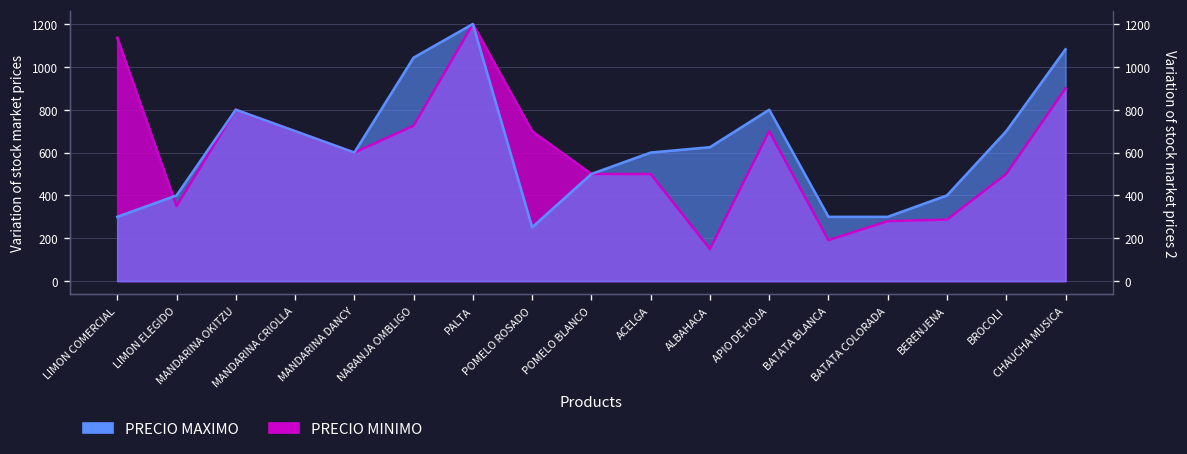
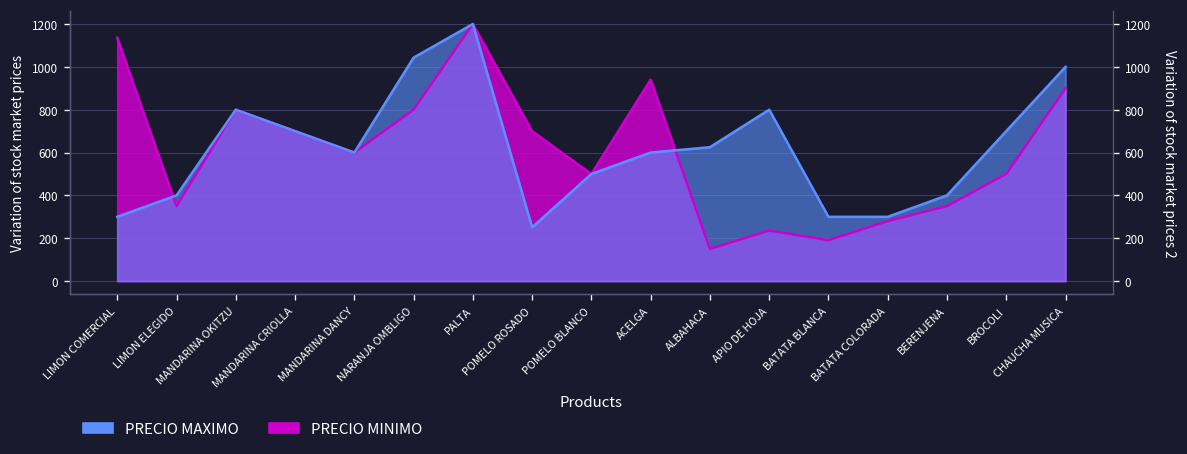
PRECIO MINIMO, NARANJA OMBLIGO: 730 -> 800
PRECIO MINIMO, ACELGA: 500 -> 940
PRECIO MINIMO, APIO DE HOJA: 700 -> 240
PRECIO MINIMO, BERENJENA: 290 -> 350
PRECIO MAXIMO, CHAUCHA MUSICA: 1080 -> 1000
